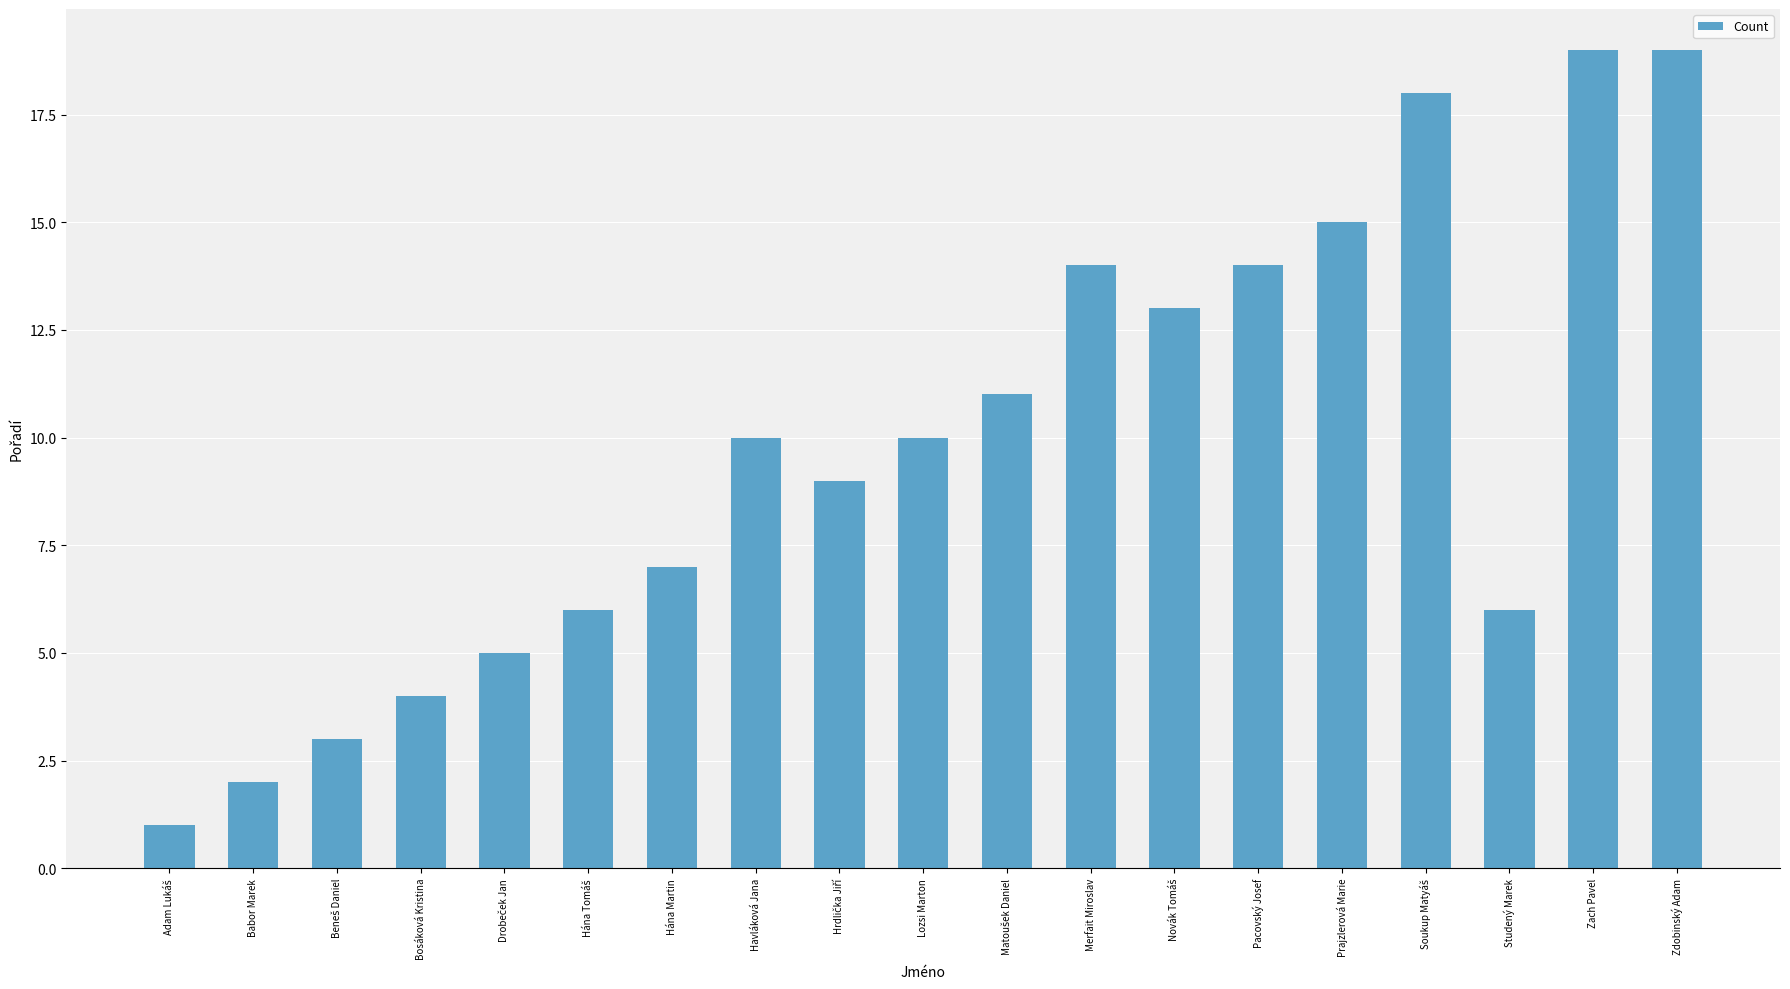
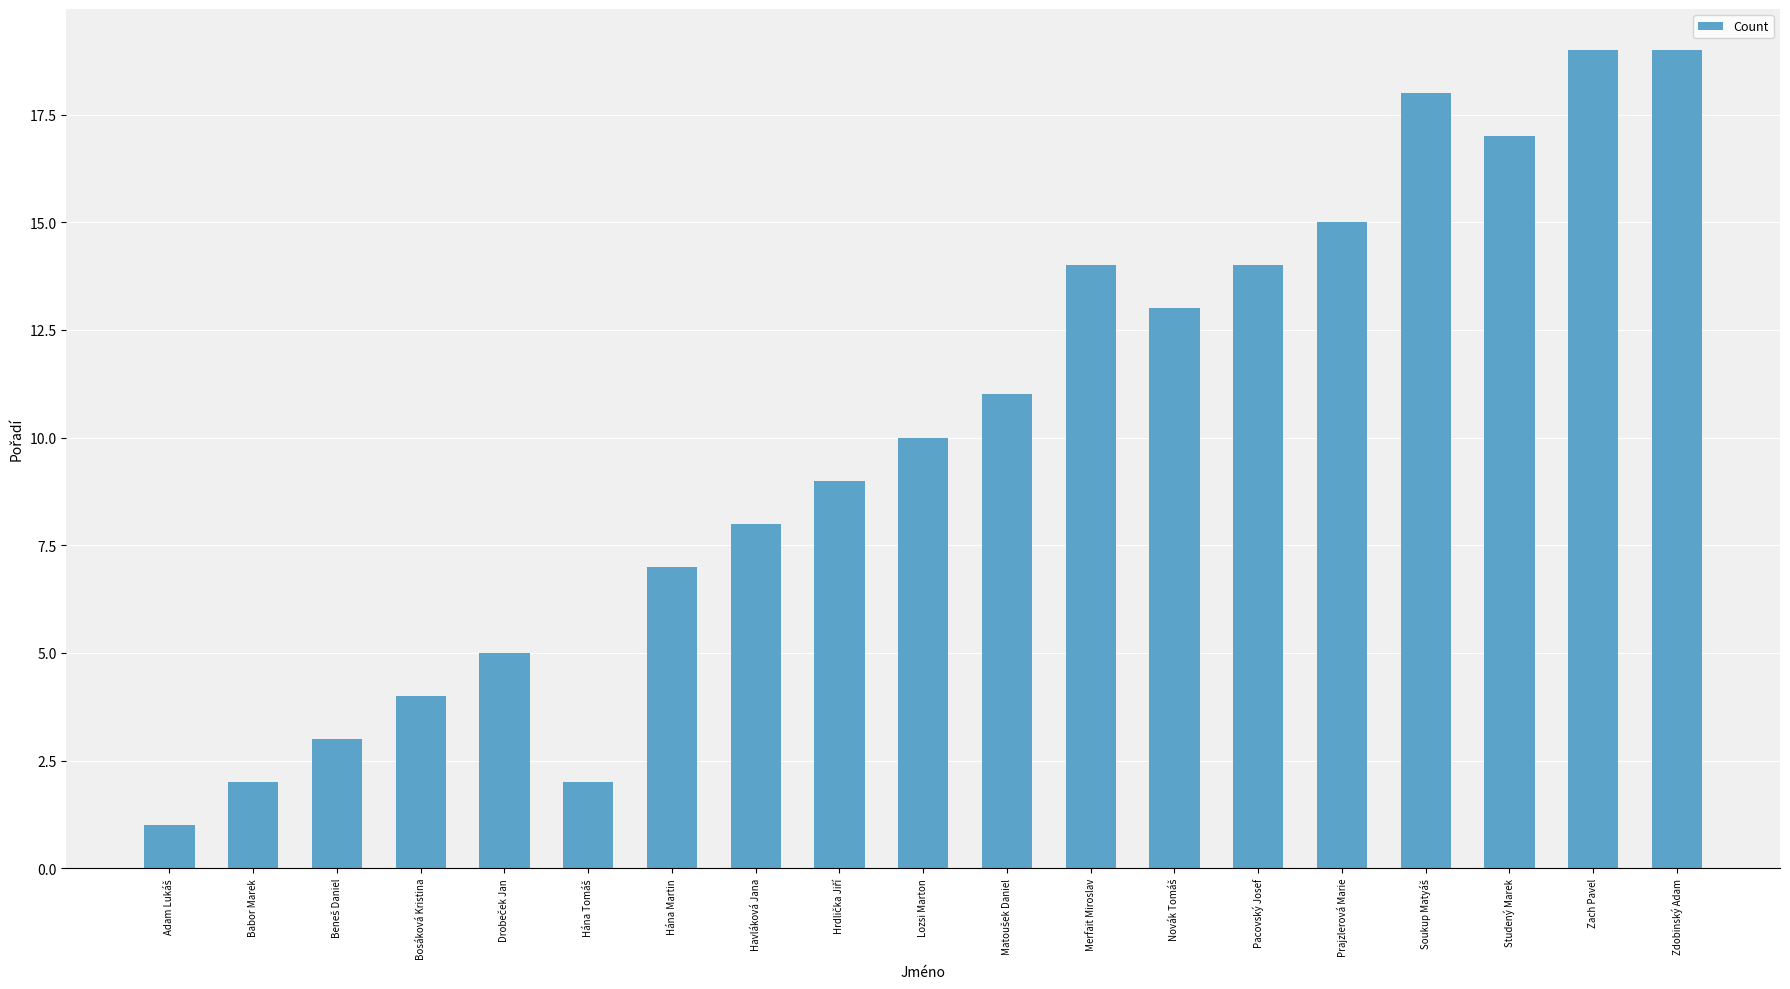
Hána Tomáš: 6 -> 2
Havláková Jana: 10 -> 8
Studený Marek: 6 -> 17
